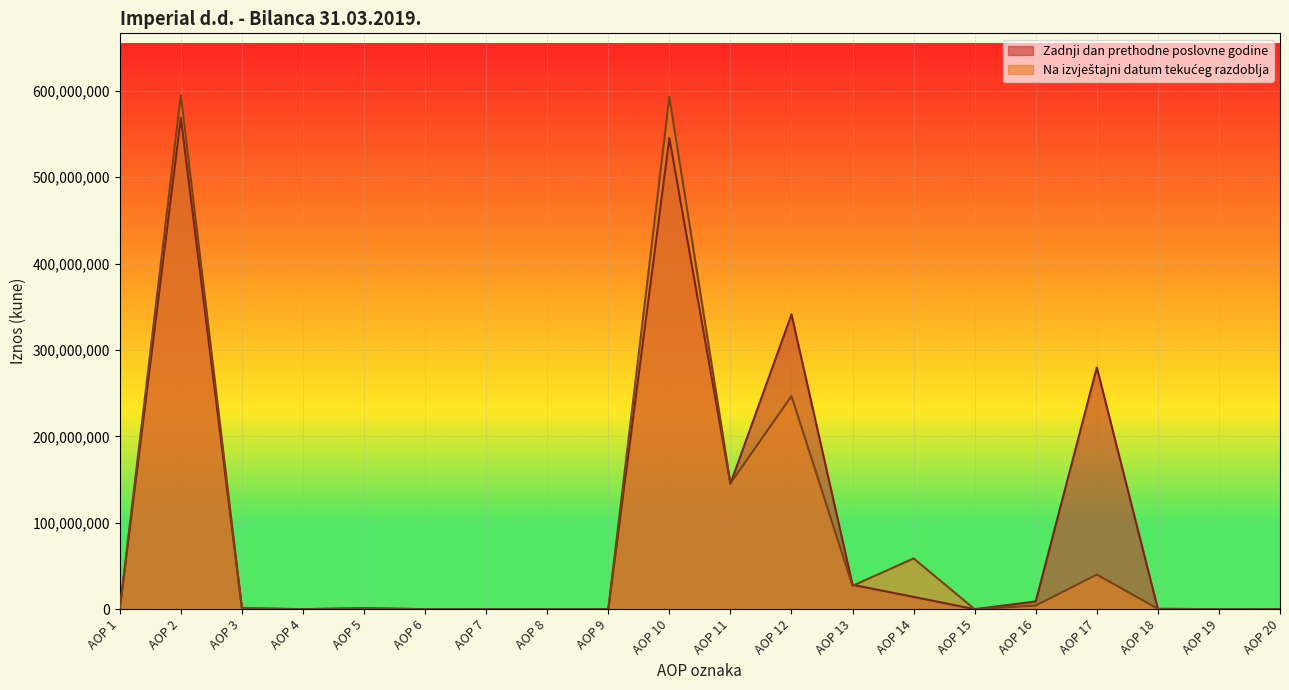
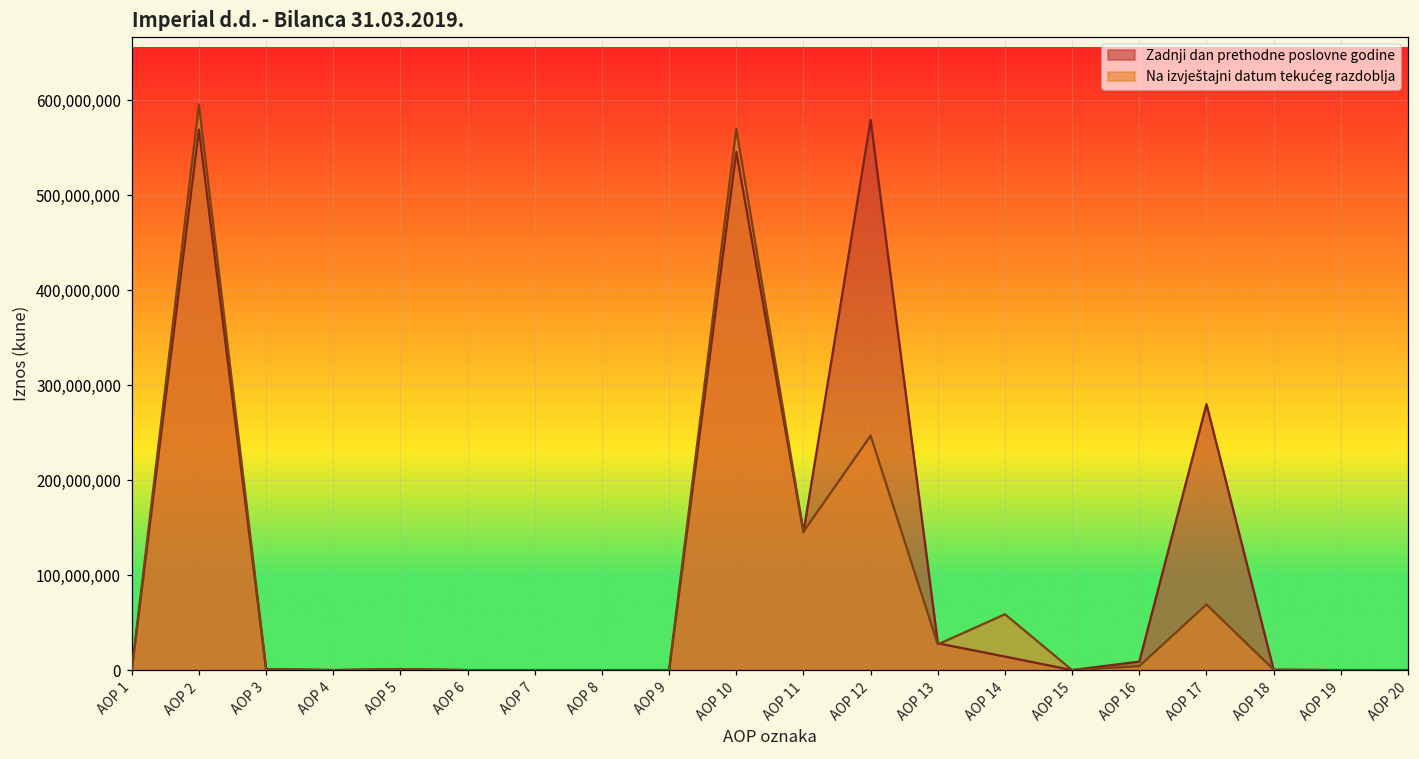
Na izvještajni datum tekućeg razdoblja, AOP 10: 590,000,000 -> 570,000,000
Zadnji dan prethodne poslovne godine, AOP 12: 340,000,000 -> 580,000,000
Na izvještajni datum tekućeg razdoblja, AOP 17: 40,000,000 -> 70,000,000
